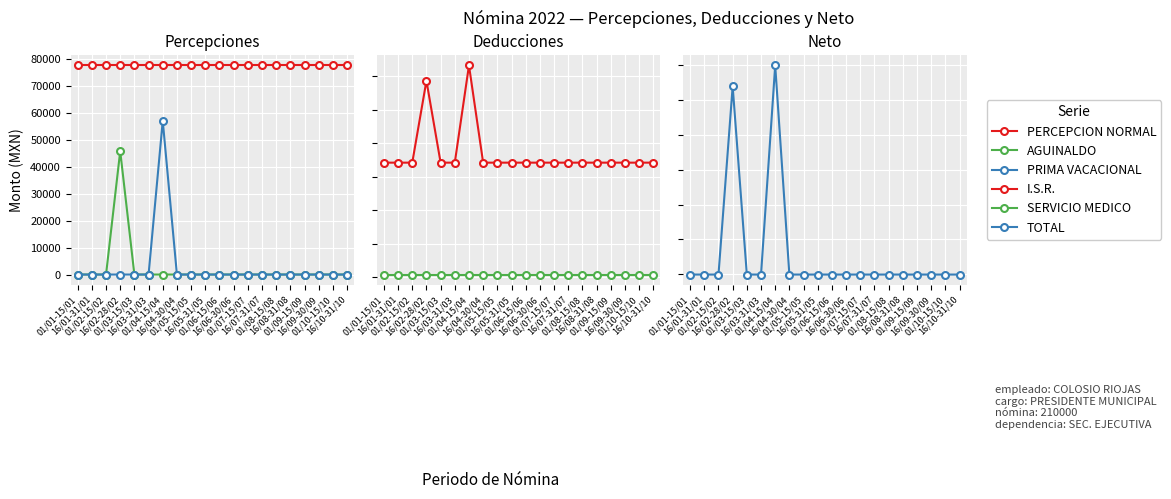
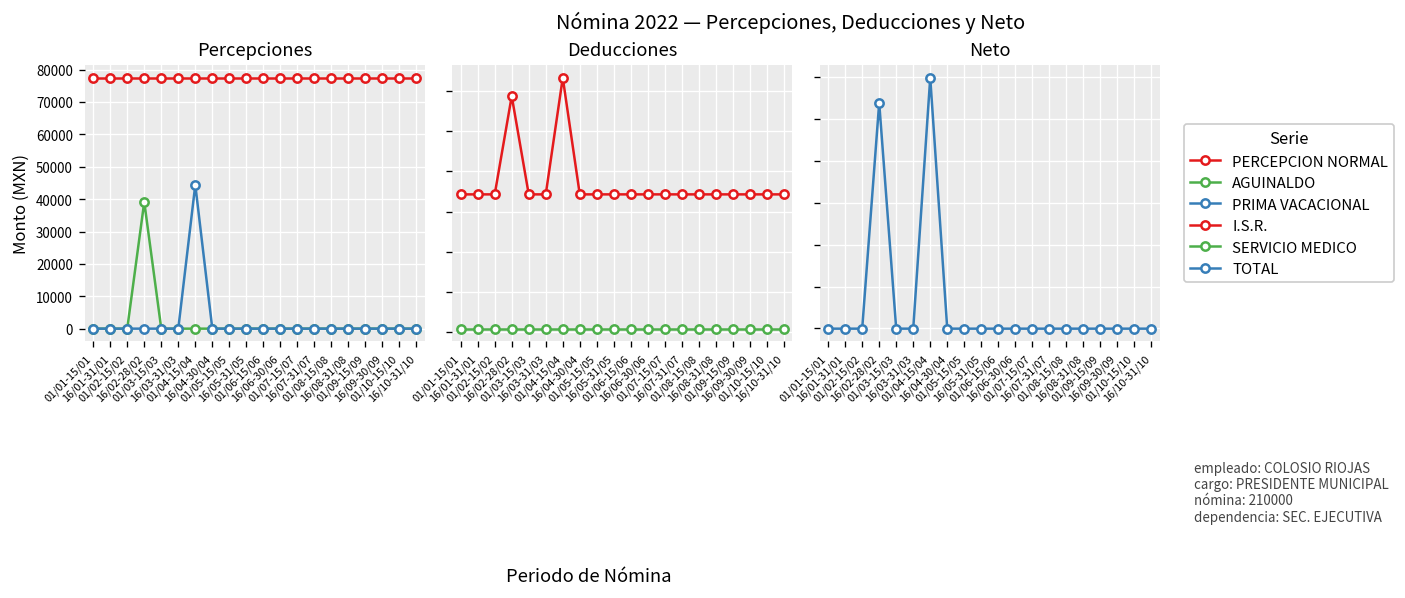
Percepciones, AGUINALDO, 16/02-28/02: 46000 -> 39000
Percepciones, PRIMA VACACIONAL, 01/04-15/04: 57000 -> 44000
